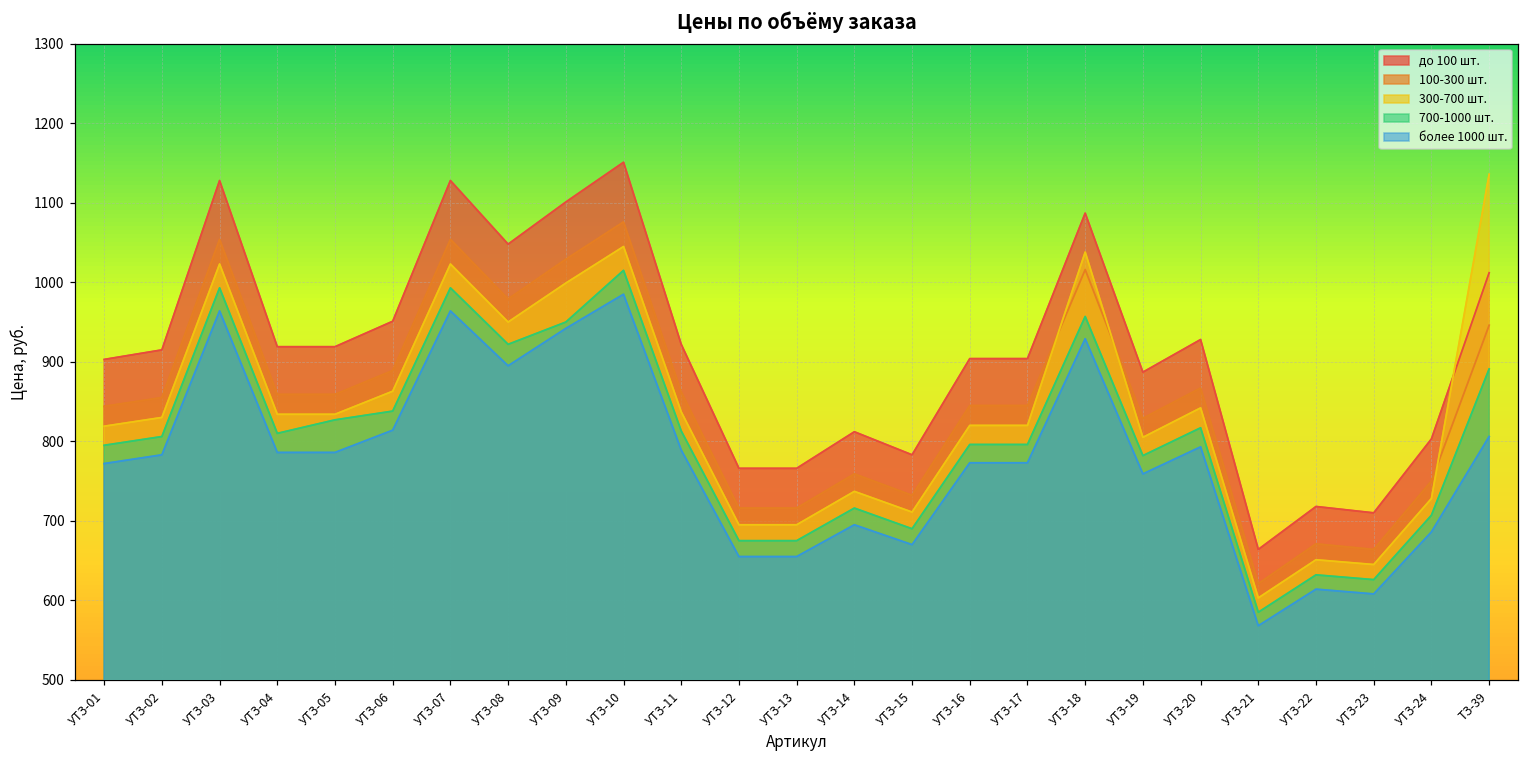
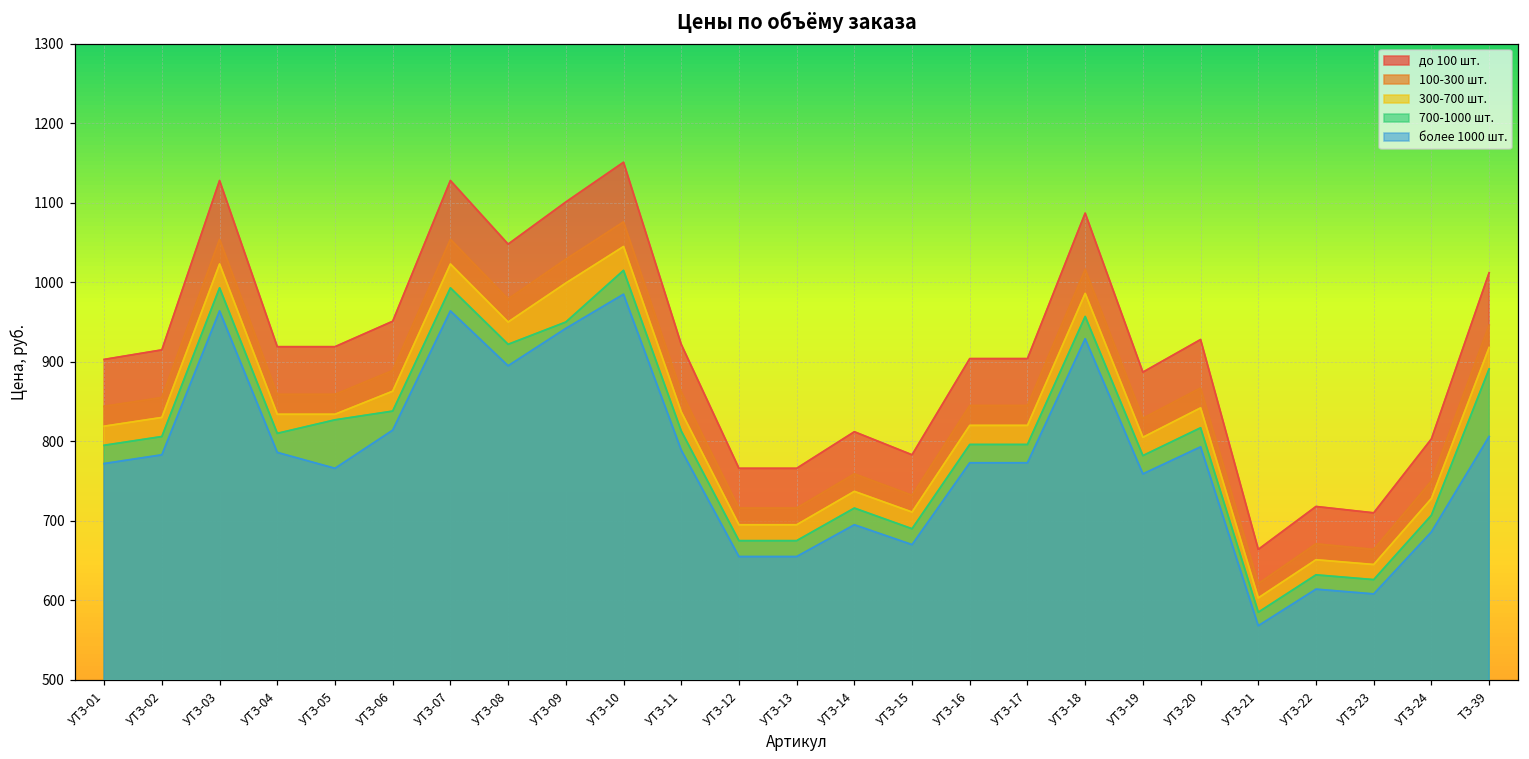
более 1000 шт., УТЗ-05: 790 -> 770
300-700 шт., УТЗ-18: 1040 -> 990
300-700 шт., ТЗ-39: 1140 -> 920
